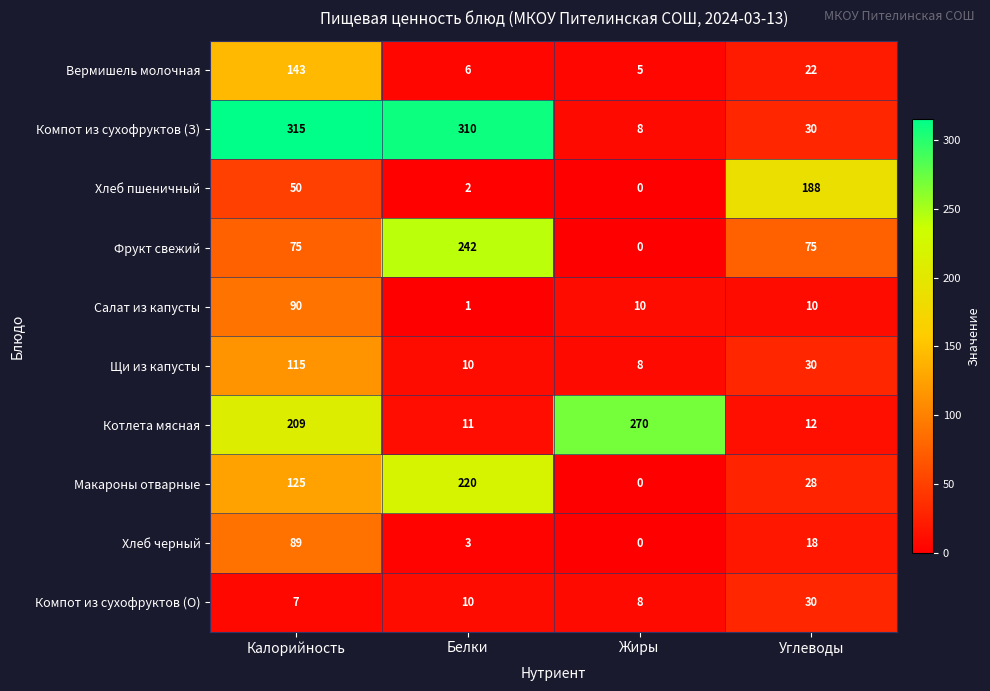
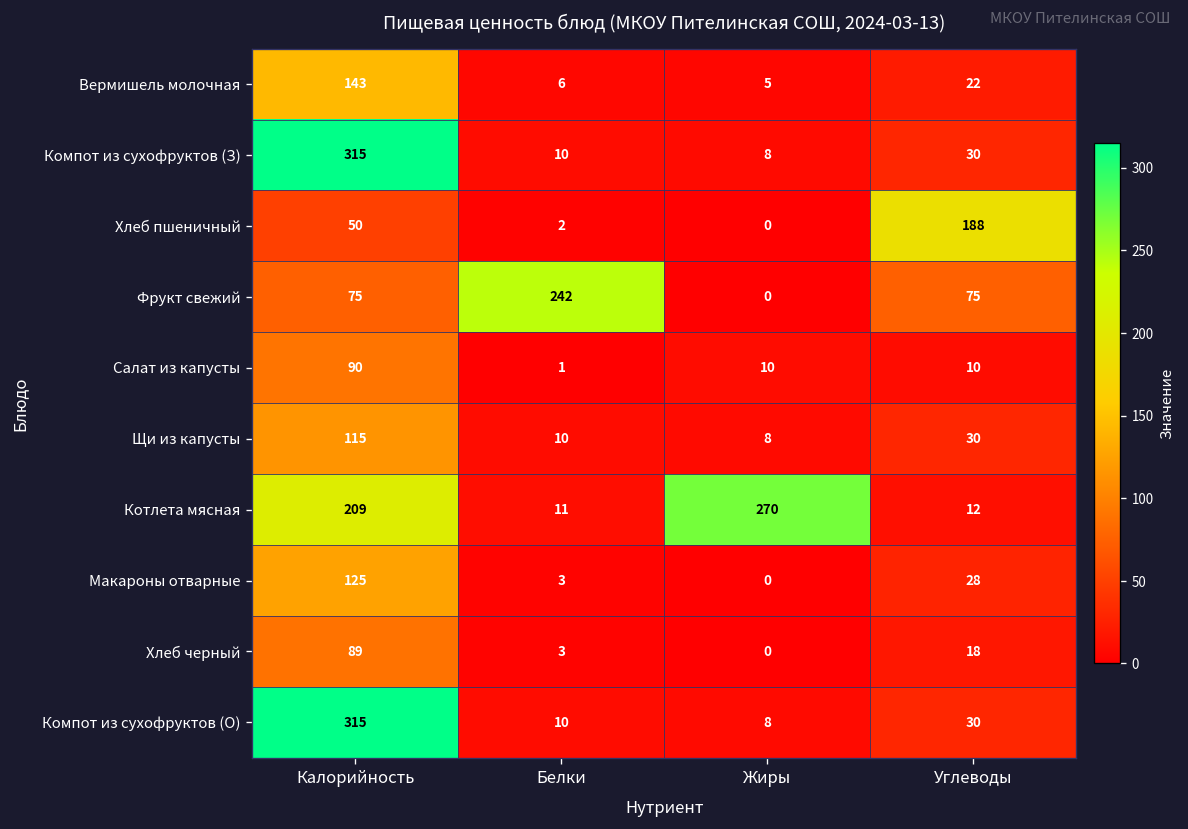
Компот из сухофруктов (З), Белки: 310 -> 10
Макароны отварные, Белки: 220 -> 3
Компот из сухофруктов (О), Калорийность: 7 -> 315
